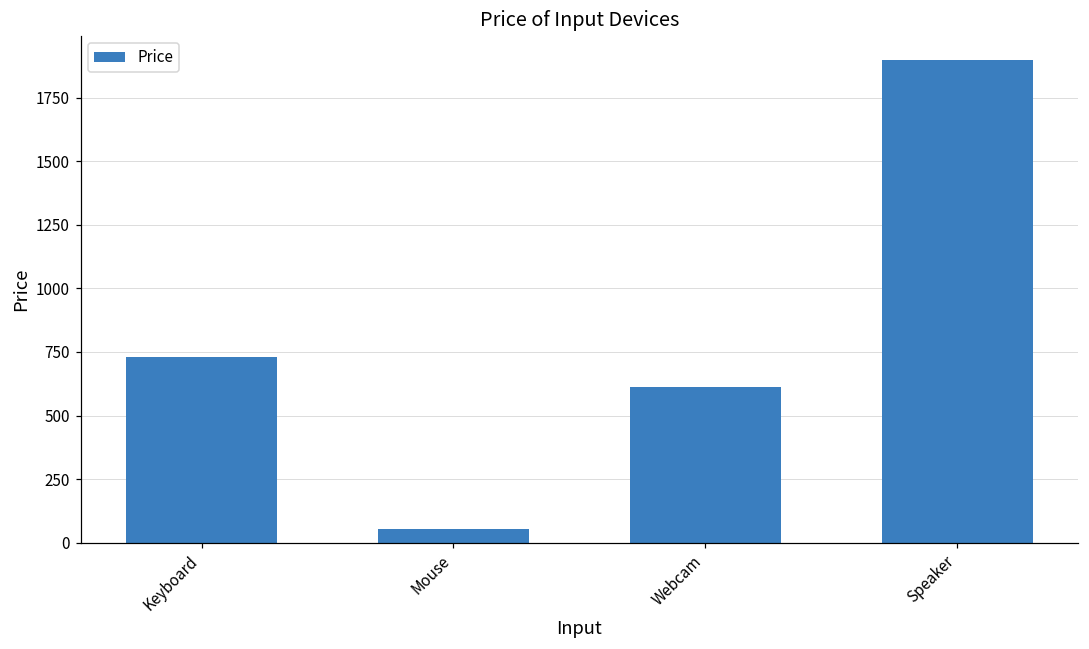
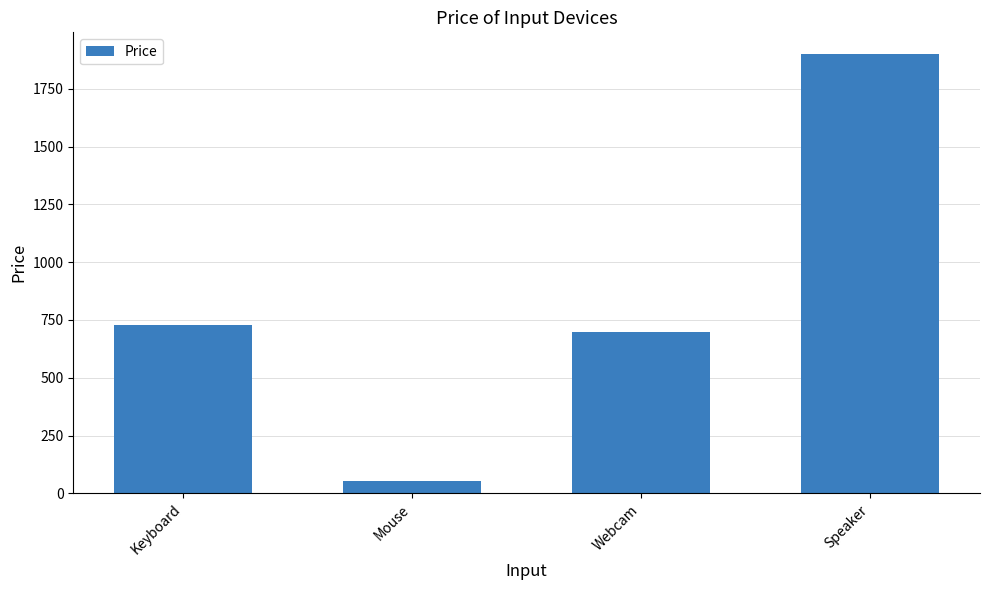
Webcam: 610 -> 700
